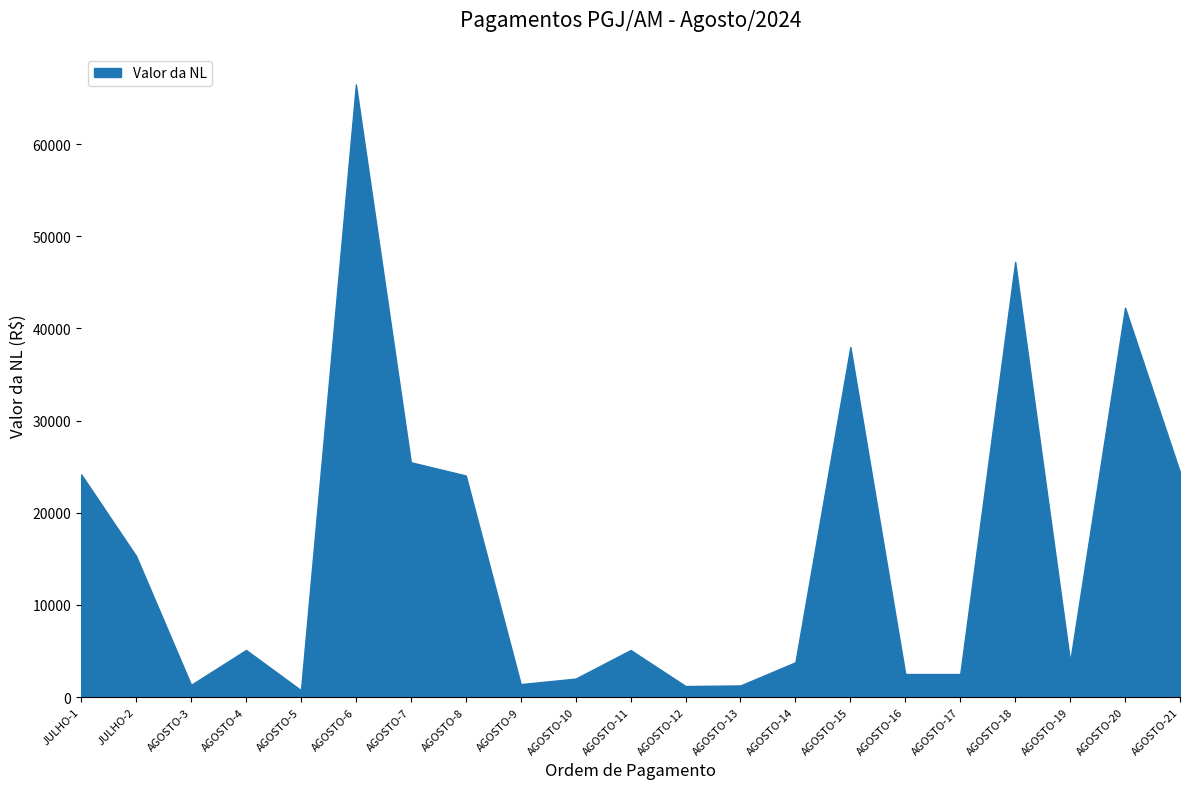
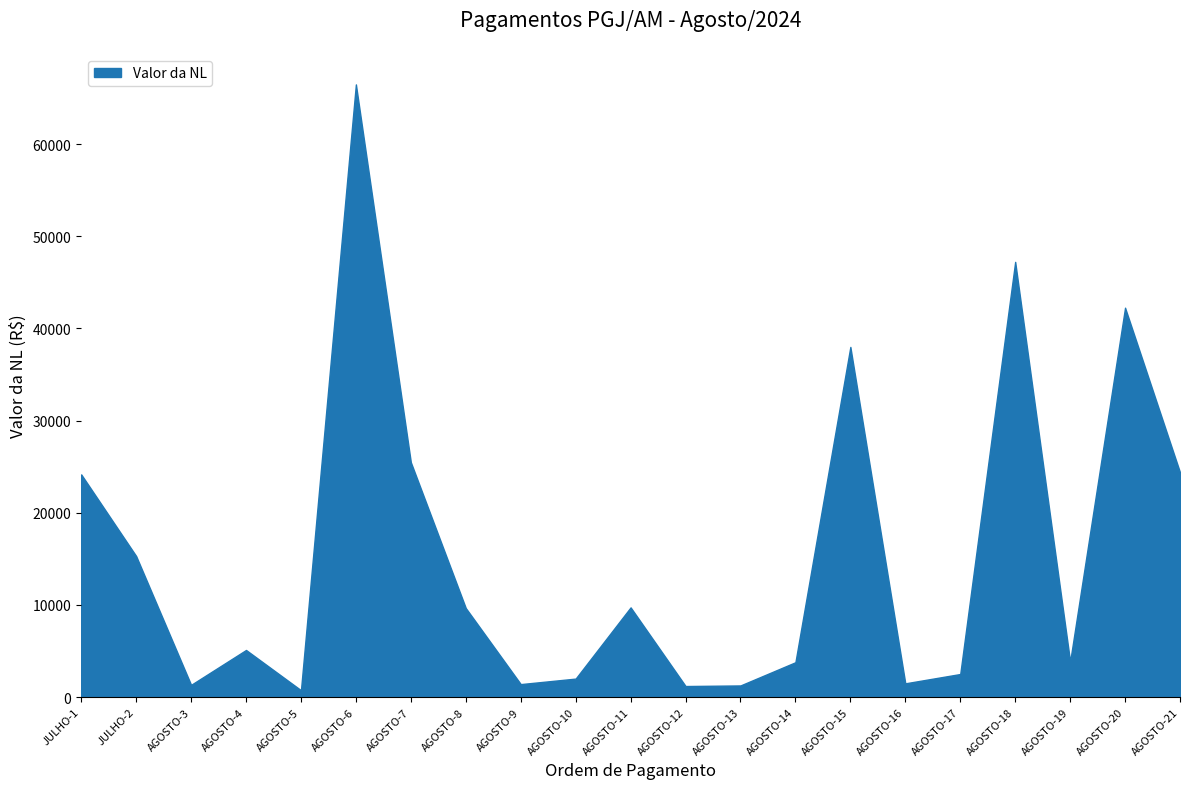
AGOSTO-8: 24000 -> 10000
AGOSTO-11: 5000 -> 10000
AGOSTO-16: 2000 -> 1000
